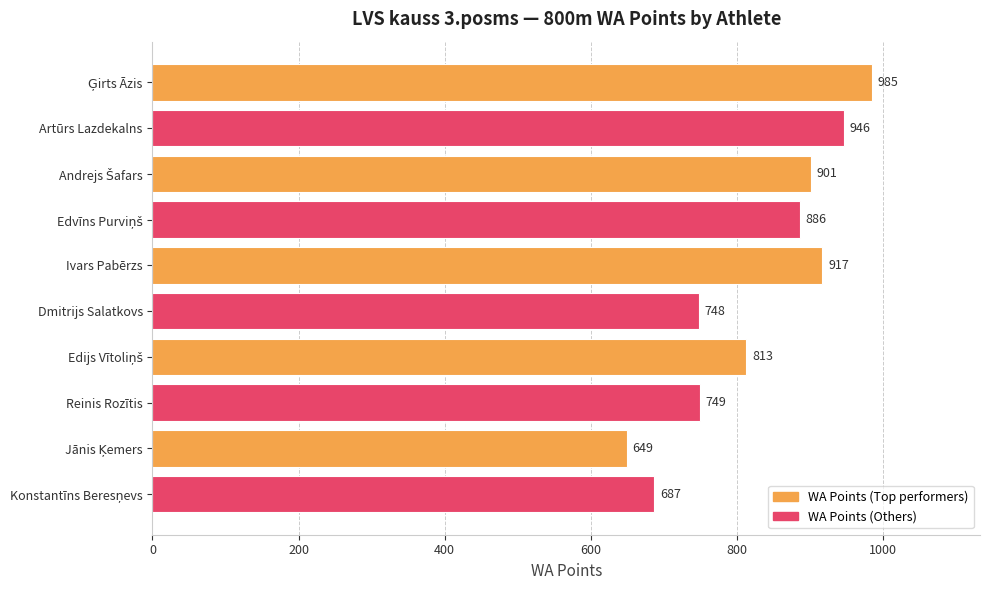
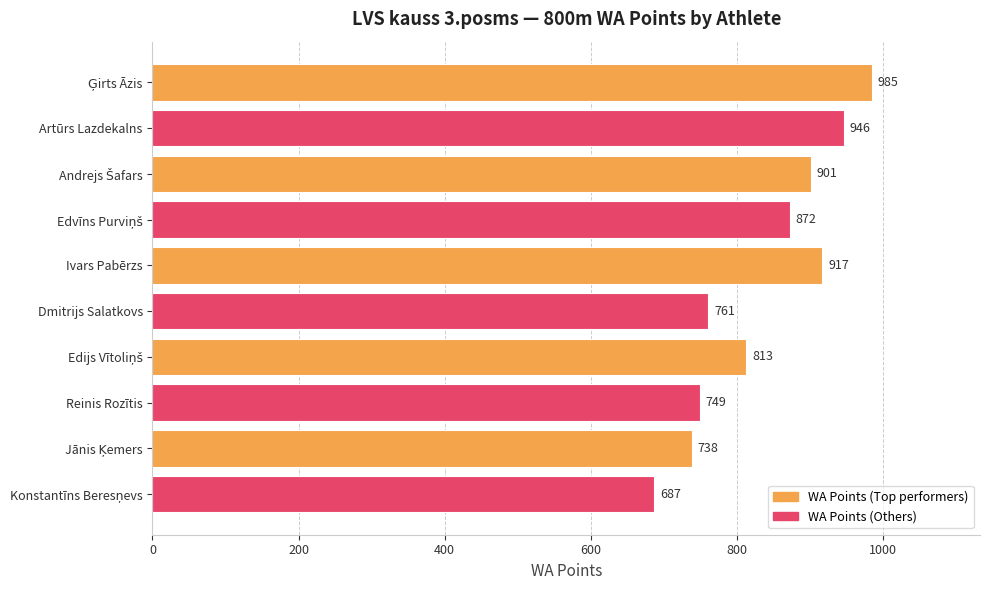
Edvīns Purviņš: 886 -> 872
Dmitrijs Salatkovs: 748 -> 761
Jānis Ķemers: 649 -> 738
